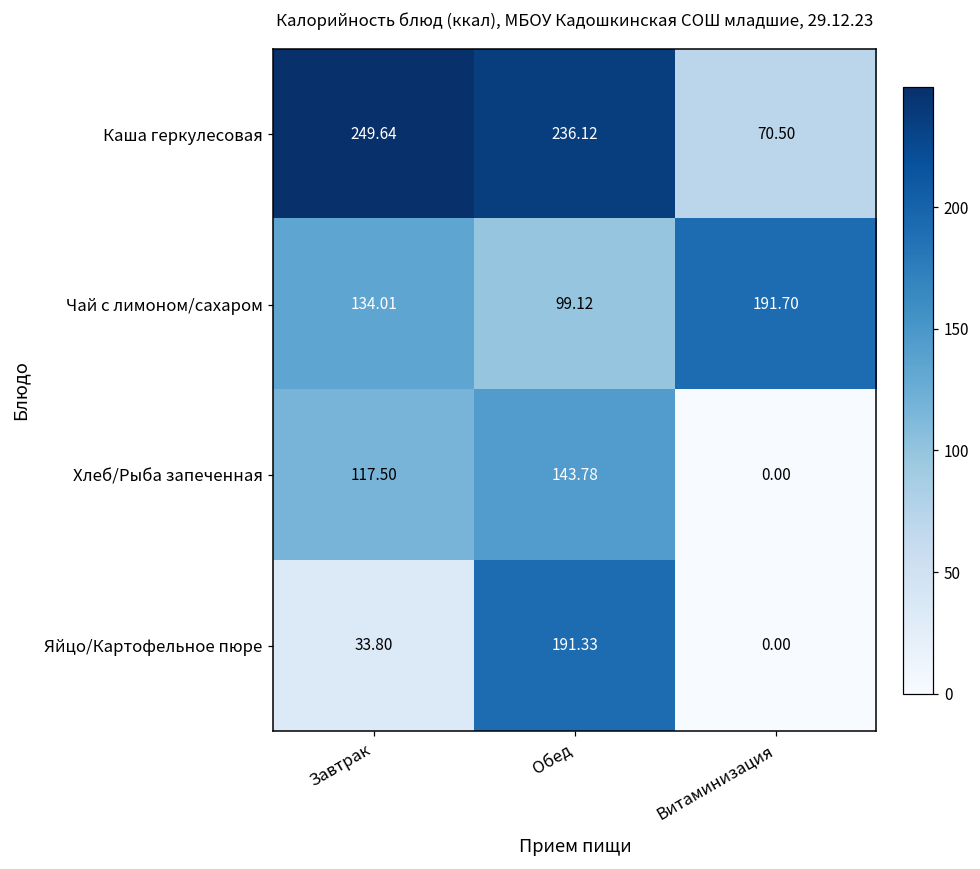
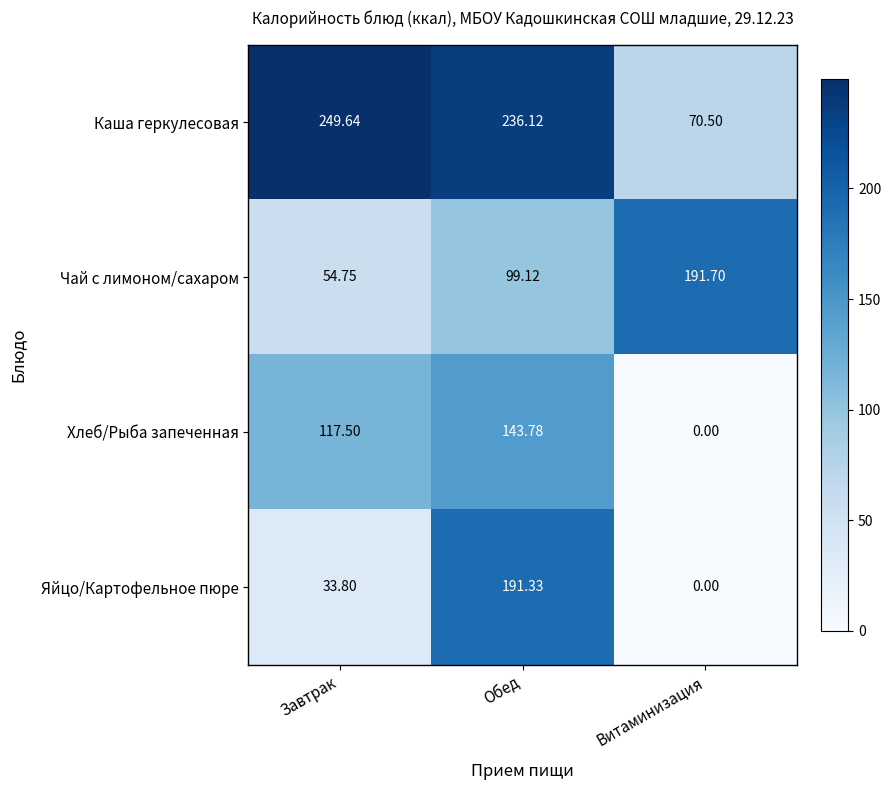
Чай с лимоном/сахаром, Завтрак: 134.01 -> 54.75
